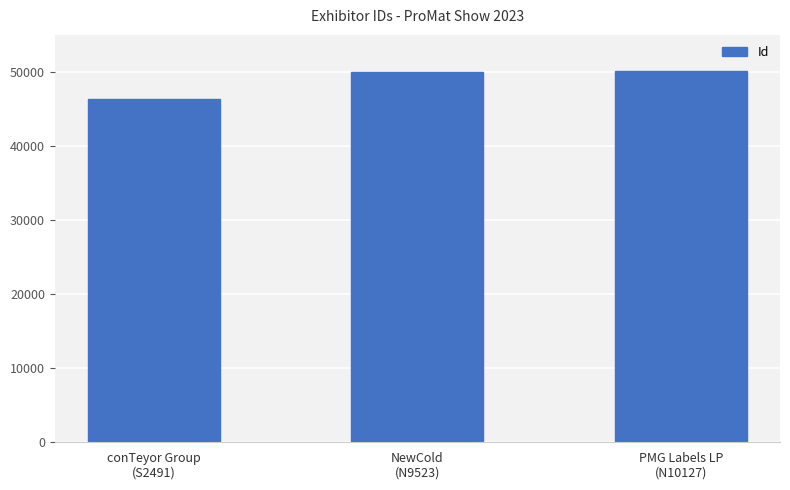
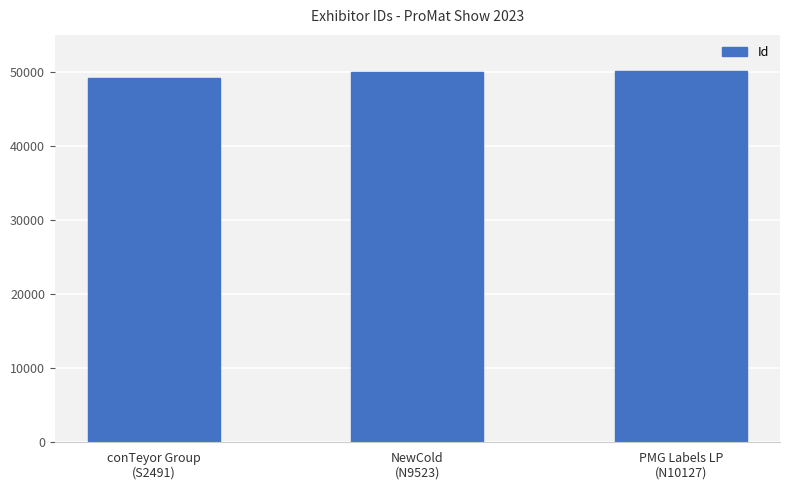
conTeyor Group (S2491): 46000 -> 49000
